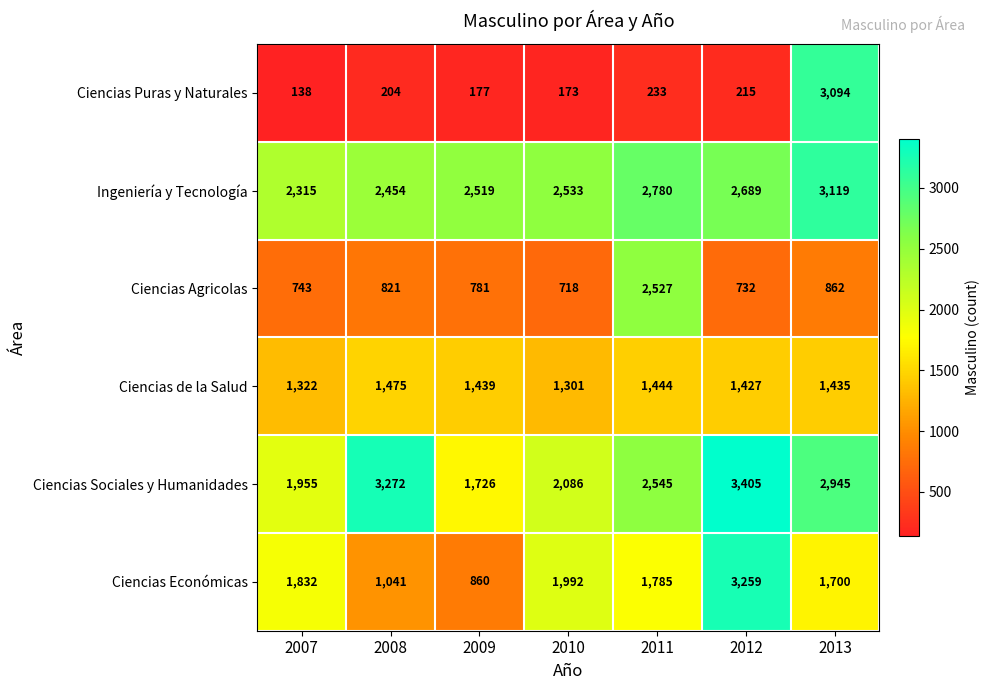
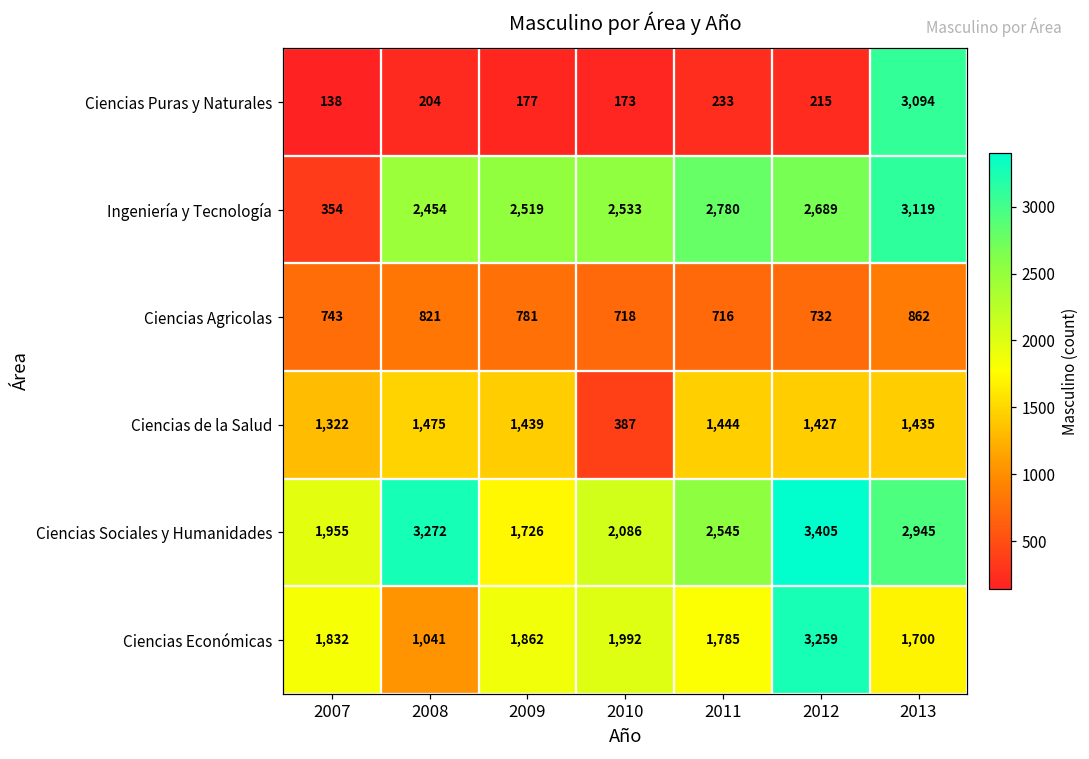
Ingeniería y Tecnología, 2007: 2,315 -> 354
Ciencias Agricolas, 2011: 2,527 -> 716
Ciencias de la Salud, 2010: 1,301 -> 387
Ciencias Económicas, 2009: 860 -> 1,862
